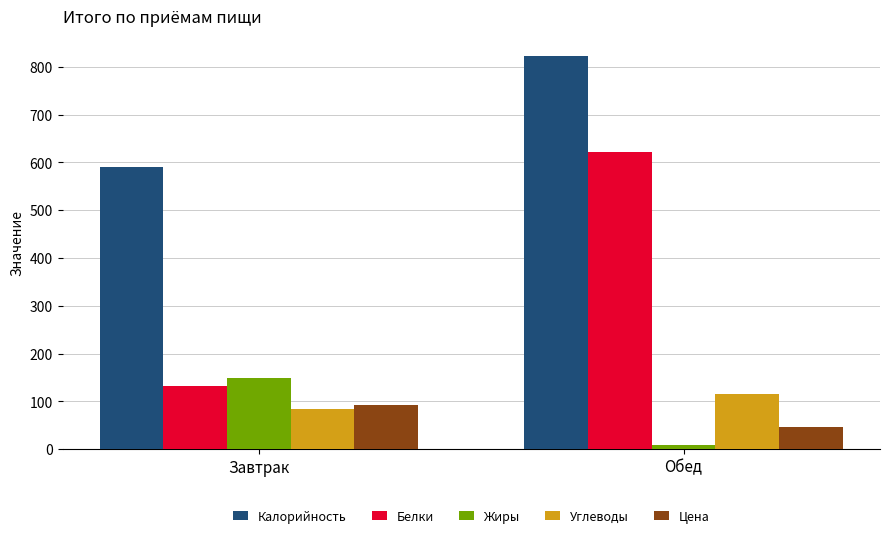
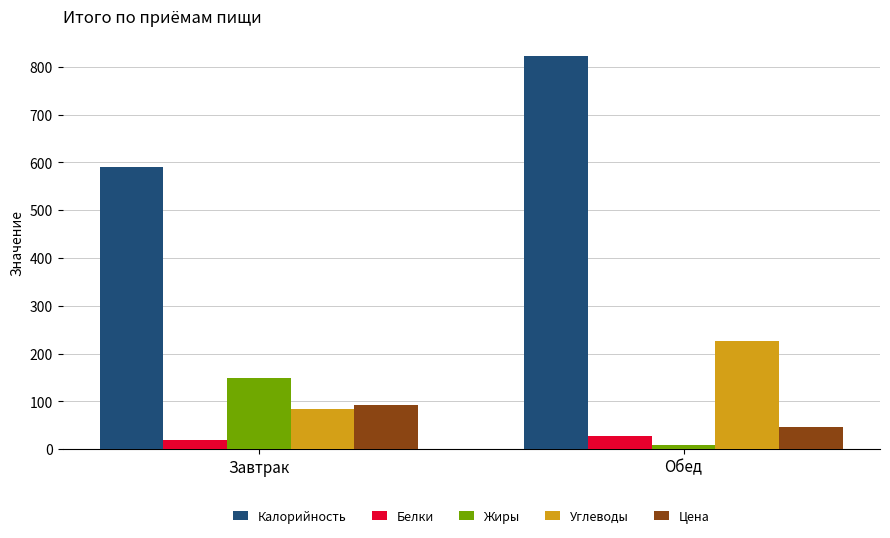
Белки, Завтрак: 130 -> 20
Белки, Обед: 620 -> 30
Углеводы, Обед: 120 -> 230
